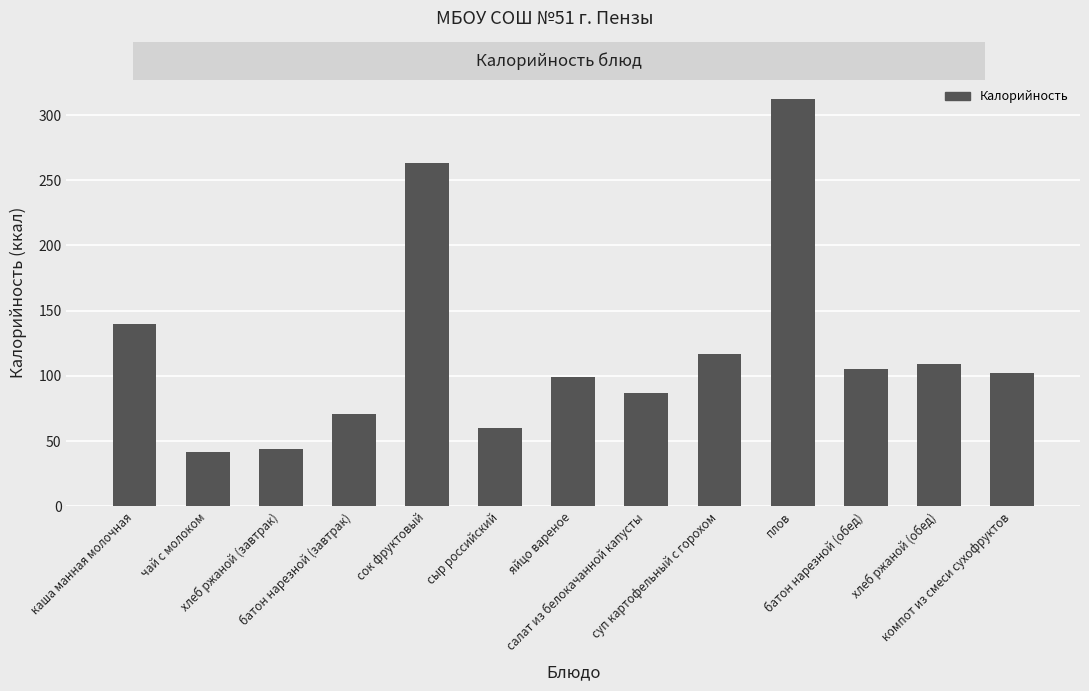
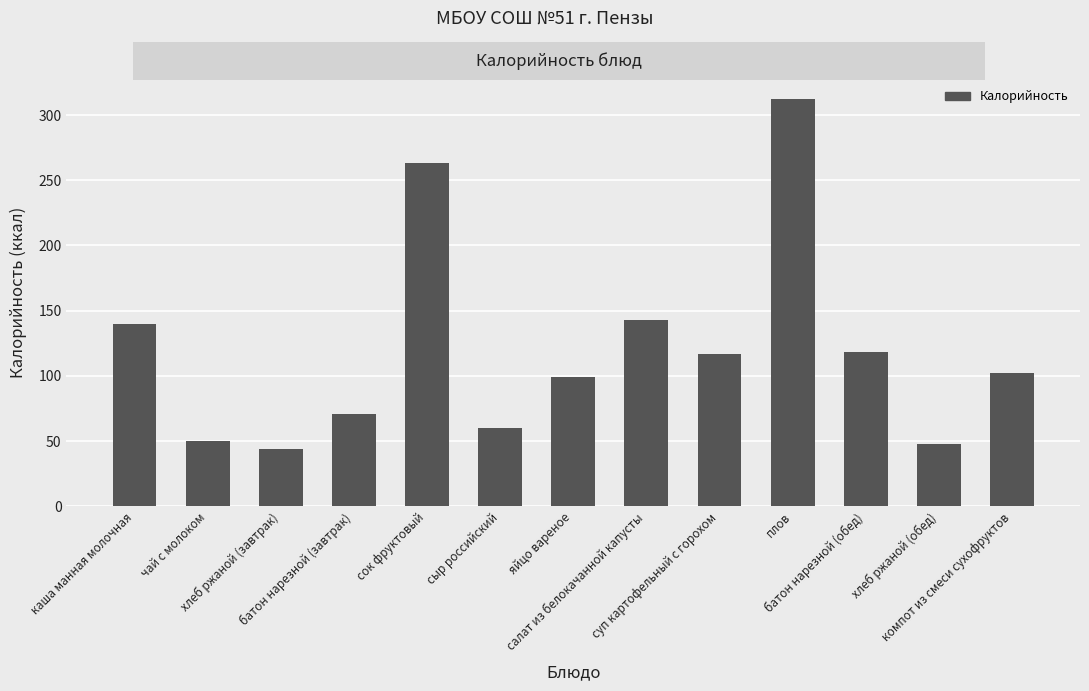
чай с молоком: 42 -> 50
салат из белокачанной капусты: 87 -> 143
батон нарезной (обед): 105 -> 118
хлеб ржаной (обед): 109 -> 48
